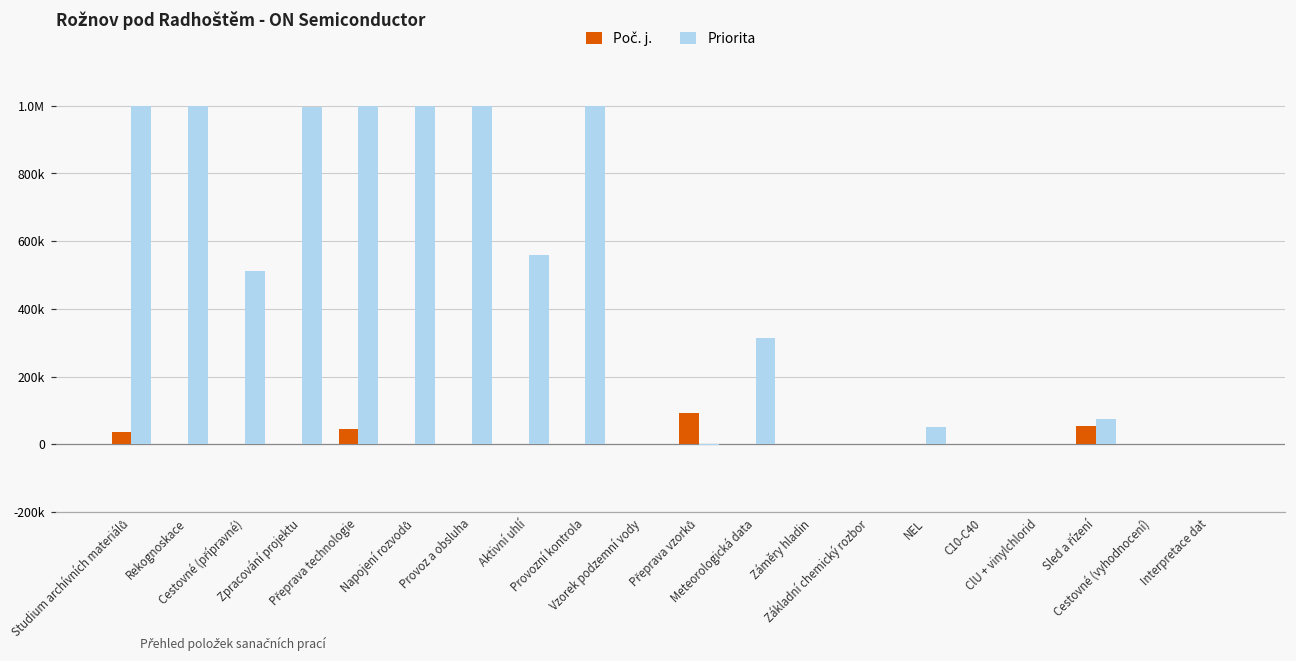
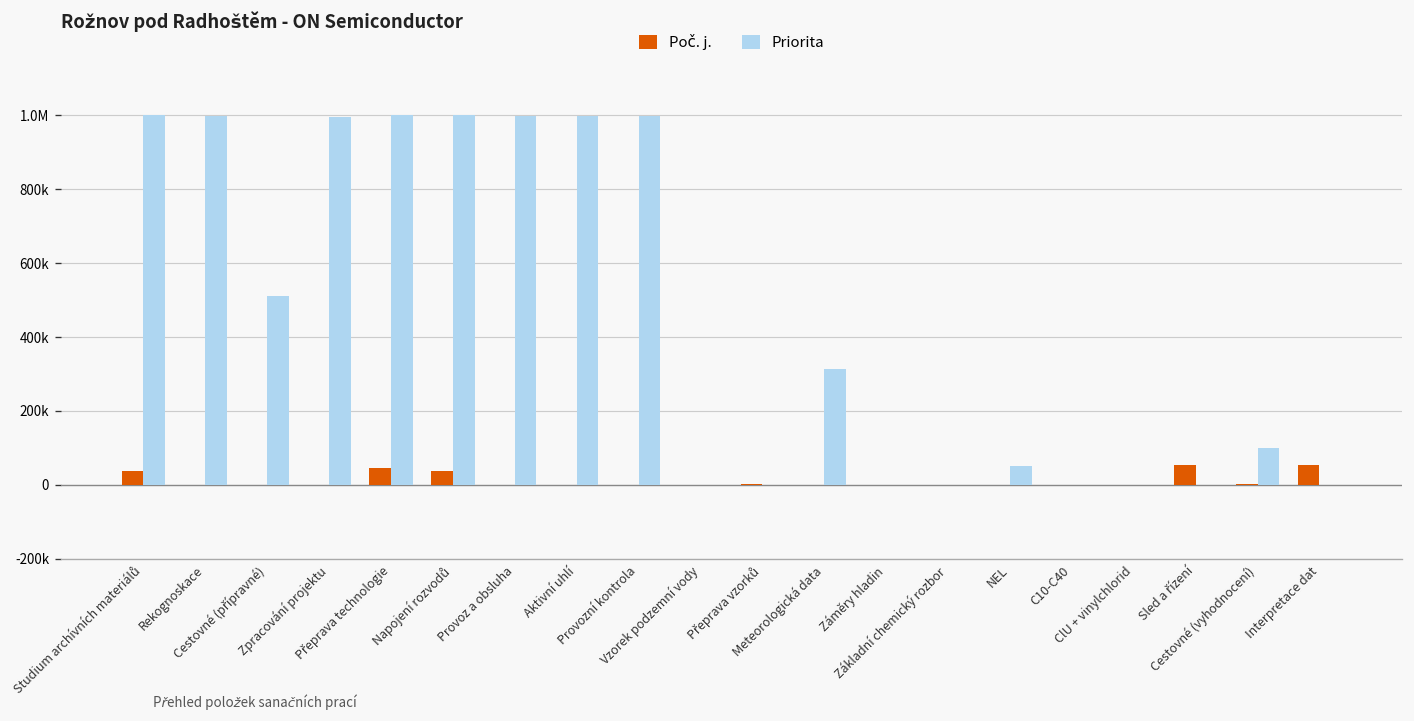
Poč. j., Napojení rozvodů: 0 -> 40000
Priorita, Aktivní uhlí: 560000 -> 1000000
Poč. j., Přeprava vzorků: 90000 -> 0
Priorita, Sled a řízení: 80000 -> 0
Priorita, Cestovné (vyhodnocení): 0 -> 100000
Poč. j., Interpretace dat: 0 -> 50000
